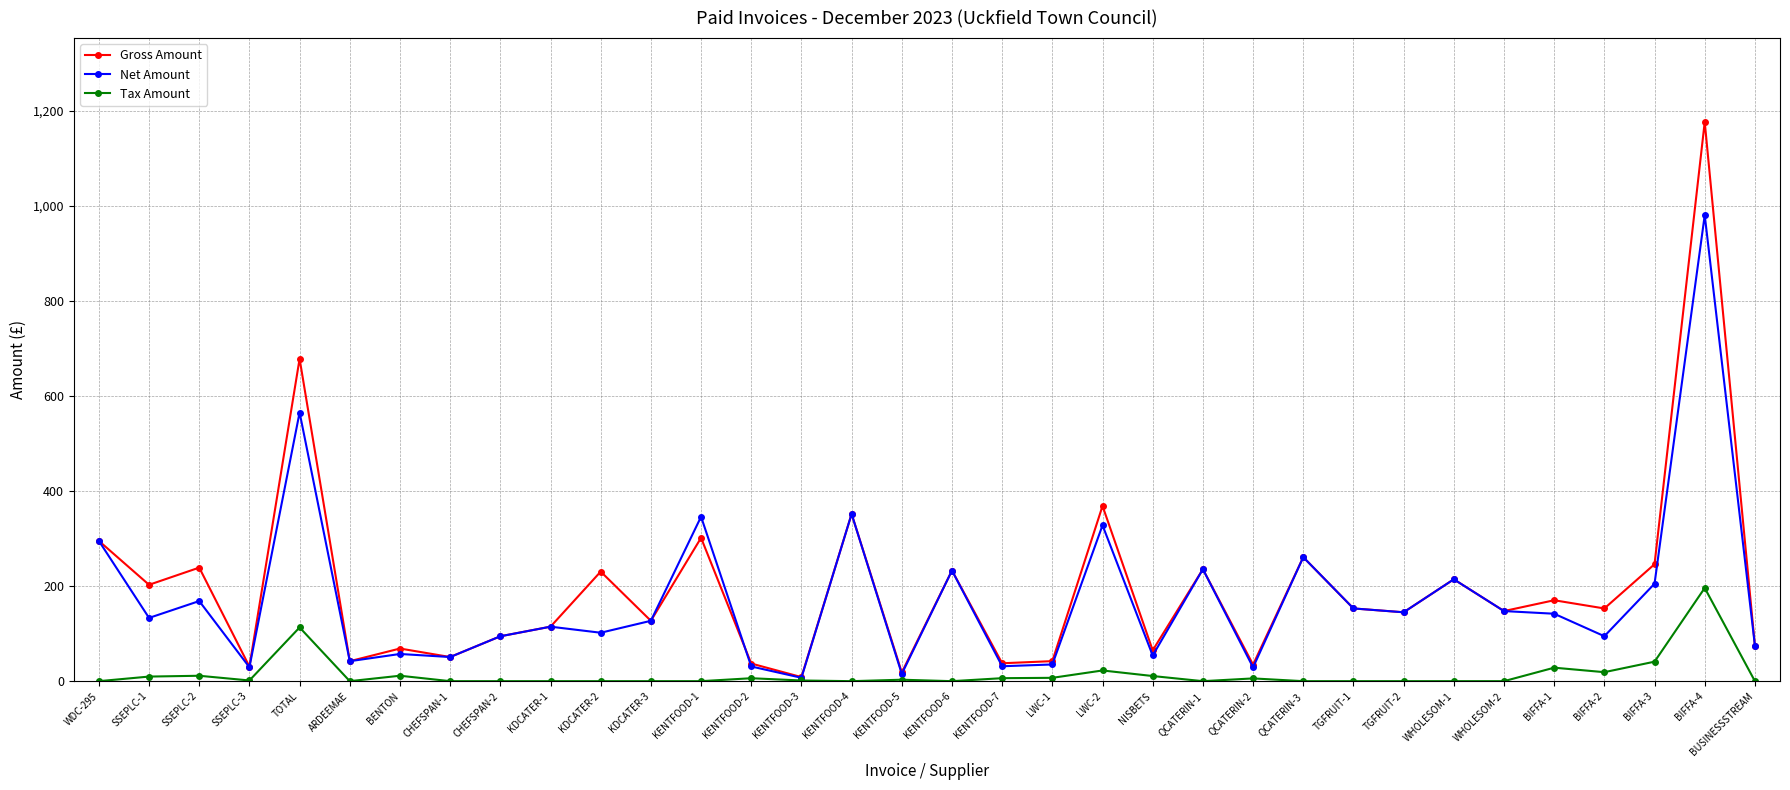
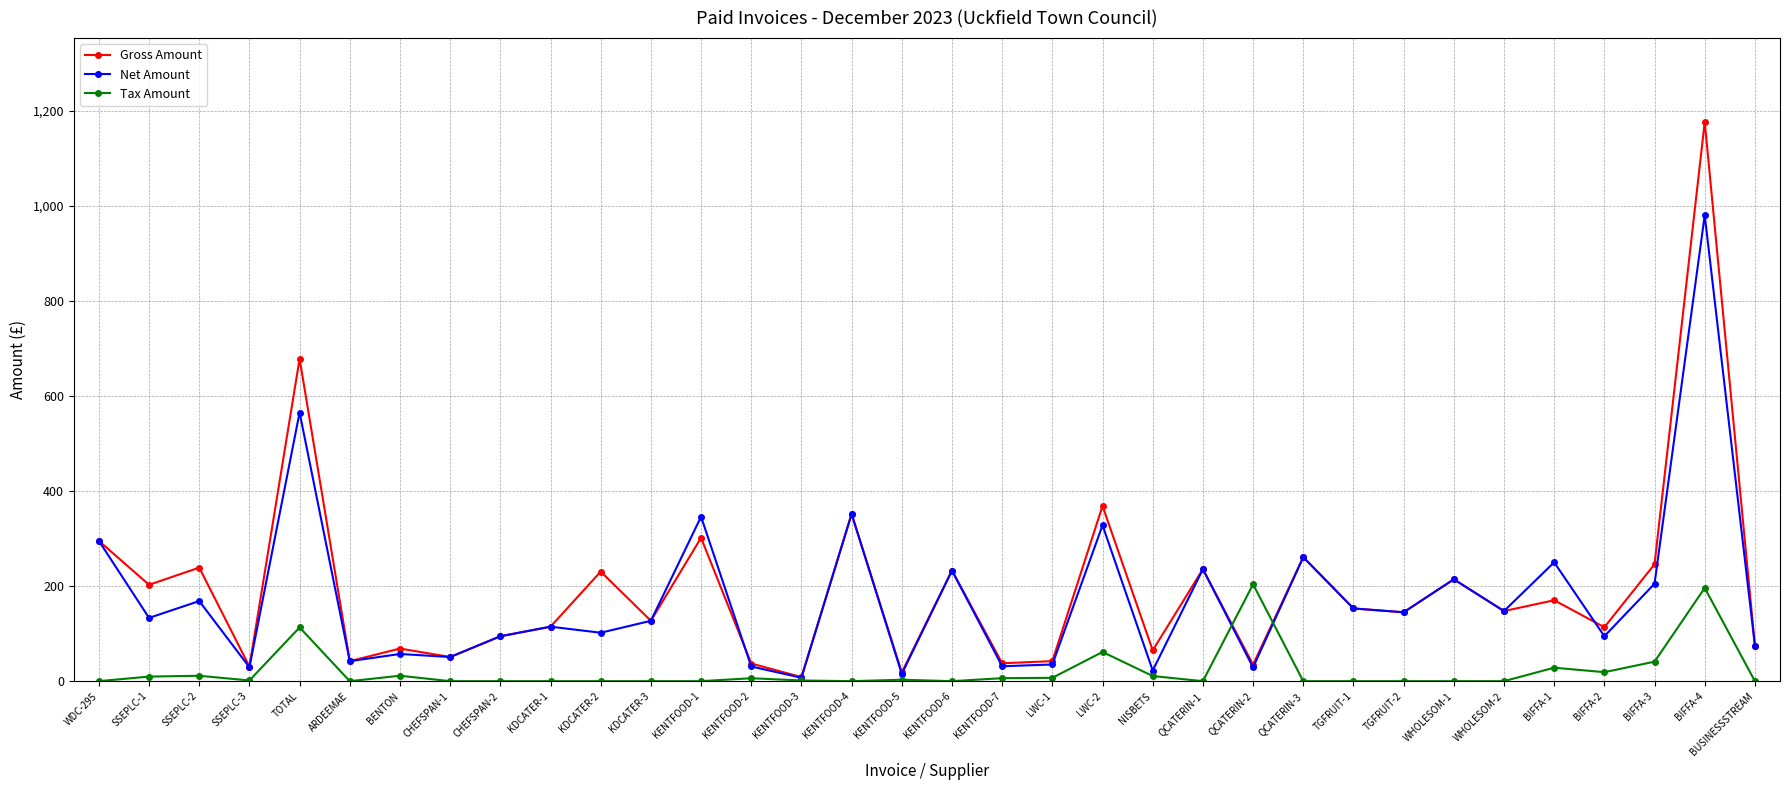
Tax Amount, LWC-2: 20 -> 60
Net Amount, NISBETS: 50 -> 20
Tax Amount, QCATERIN-2: 10 -> 200
Net Amount, BIFFA-1: 140 -> 250
Gross Amount, BIFFA-2: 150 -> 110
